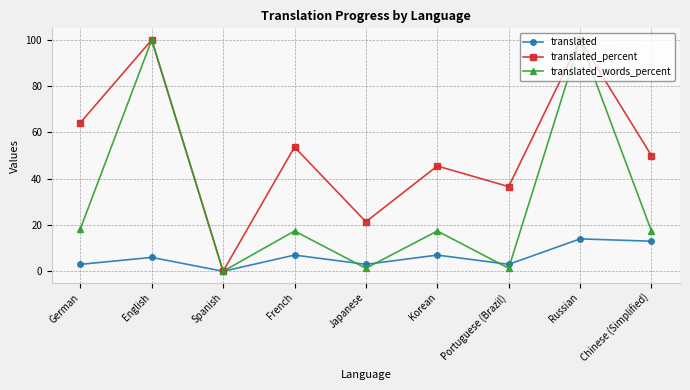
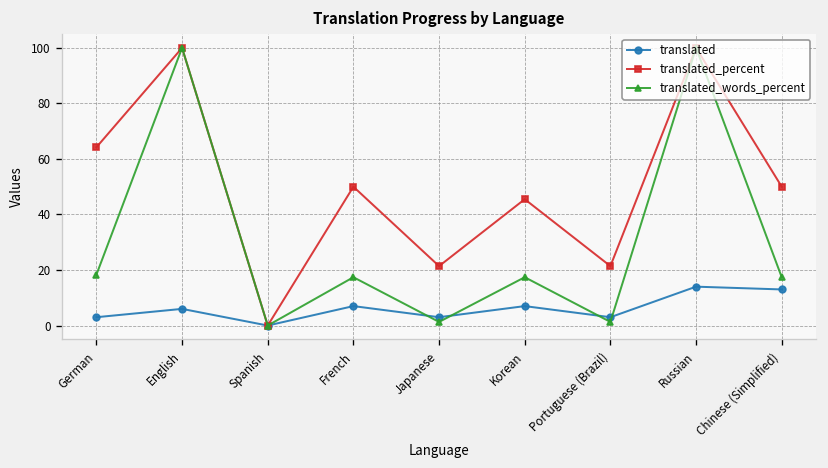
translated_percent, French: 54 -> 50
translated_percent, Portuguese (Brazil): 37 -> 21
